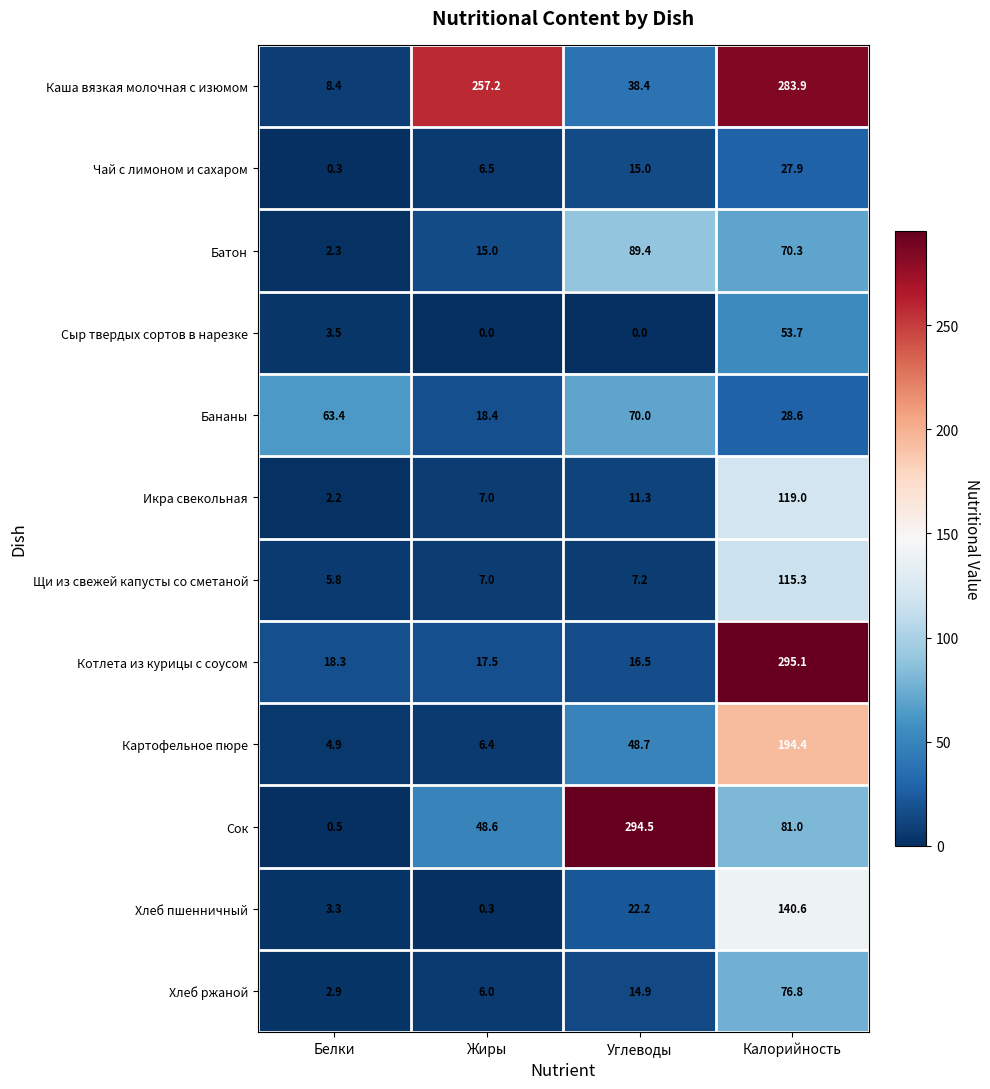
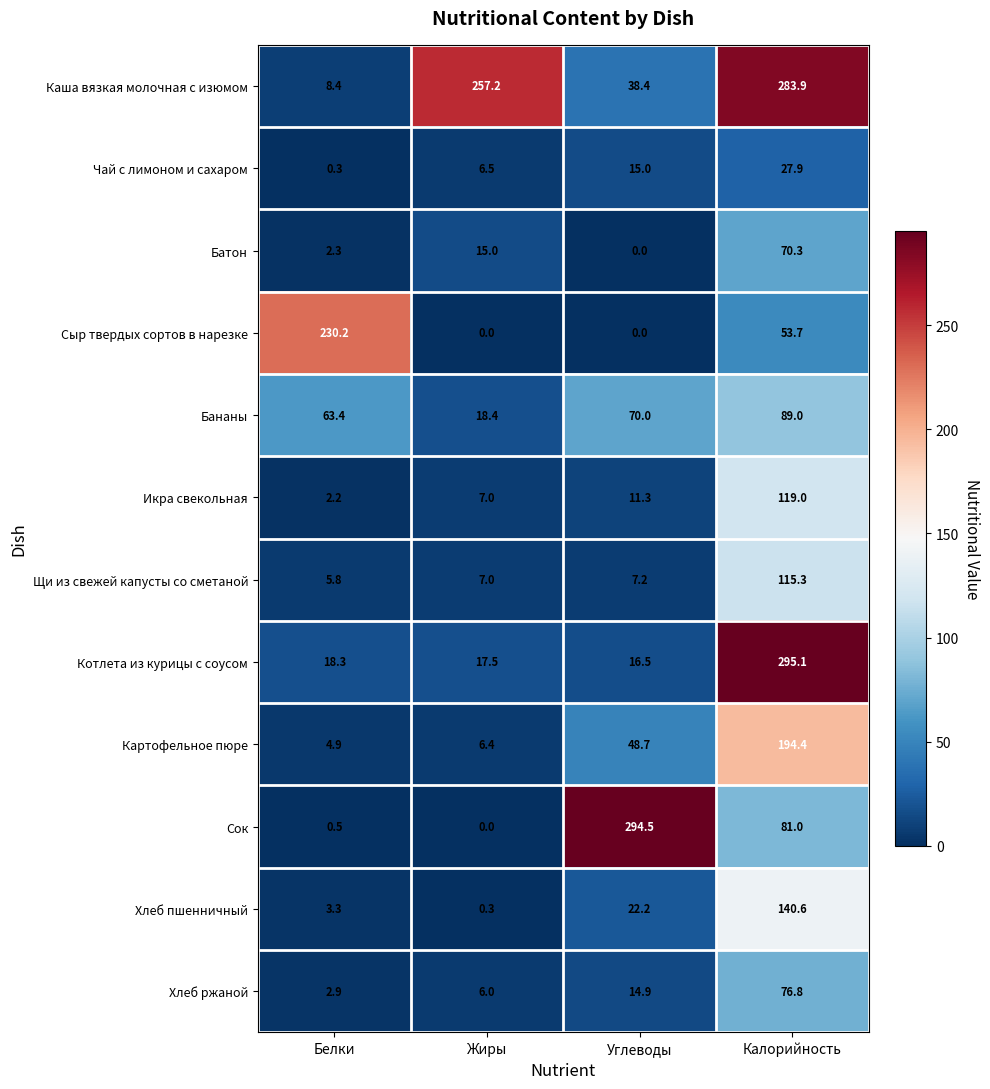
Батон, Углеводы: 89.4 -> 0.0
Сыр твердых сортов в нарезке, Белки: 3.5 -> 230.2
Бананы, Калорийность: 28.6 -> 89.0
Сок, Жиры: 48.6 -> 0.0
